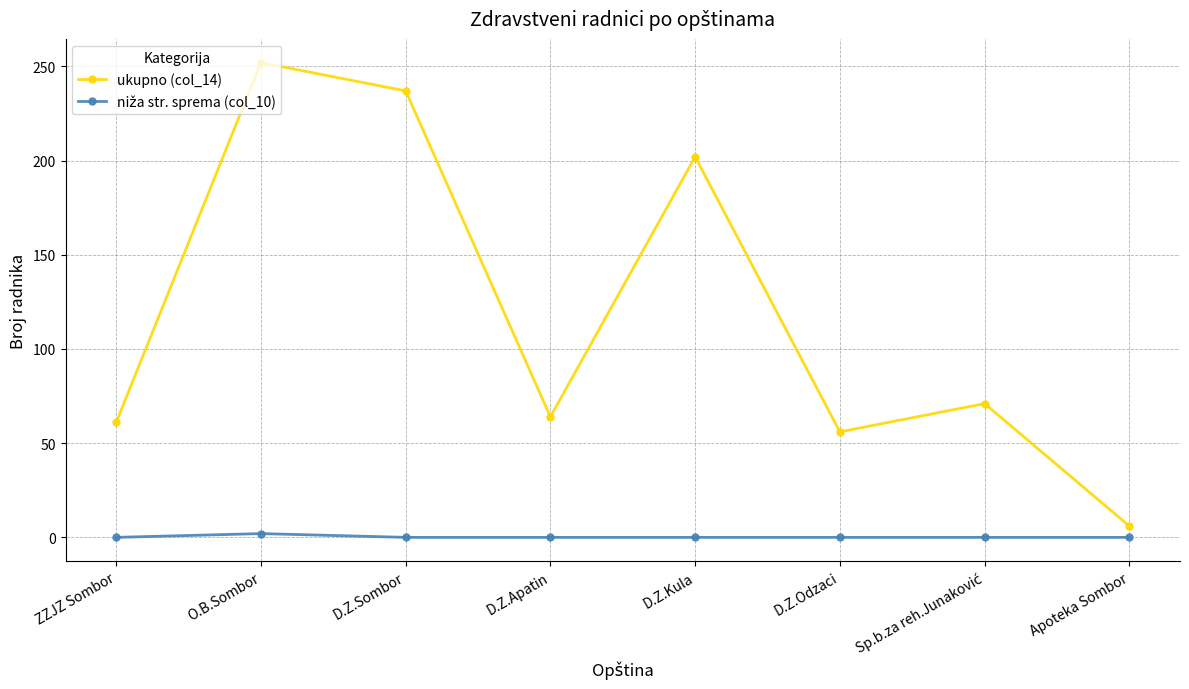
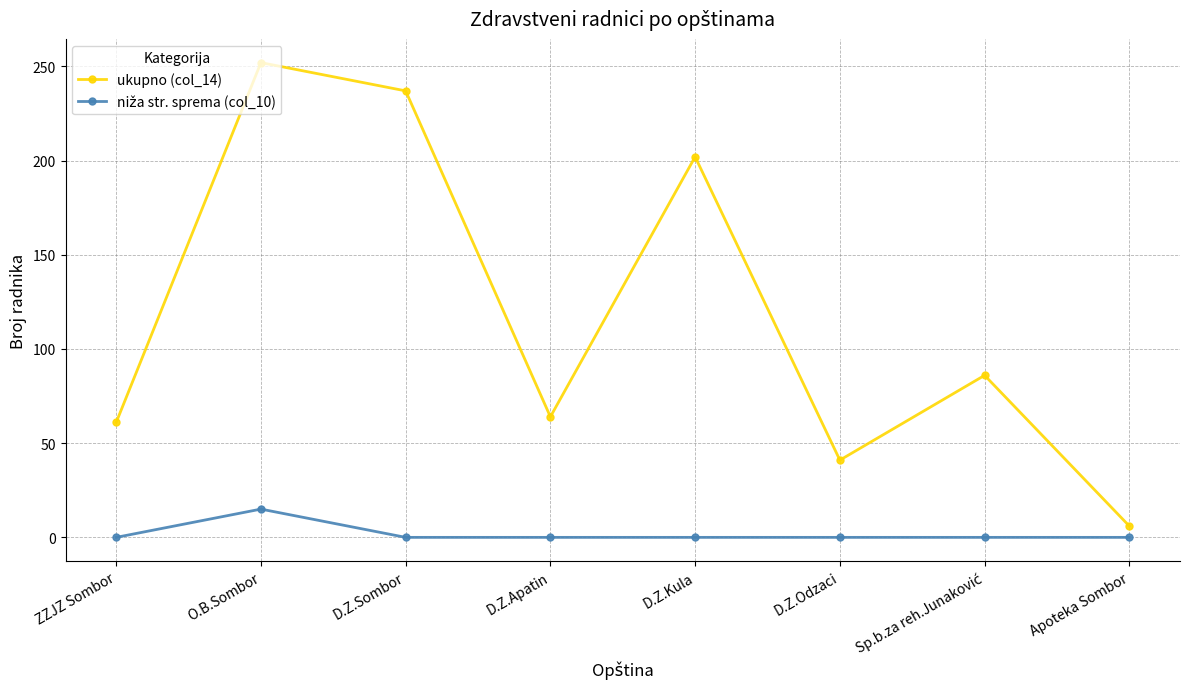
niža str. sprema (col_10), O.B.Sombor: 2 -> 15
ukupno (col_14), D.Z.Odzaci: 56 -> 41
ukupno (col_14), Sp.b.za reh.Junaković: 71 -> 86
